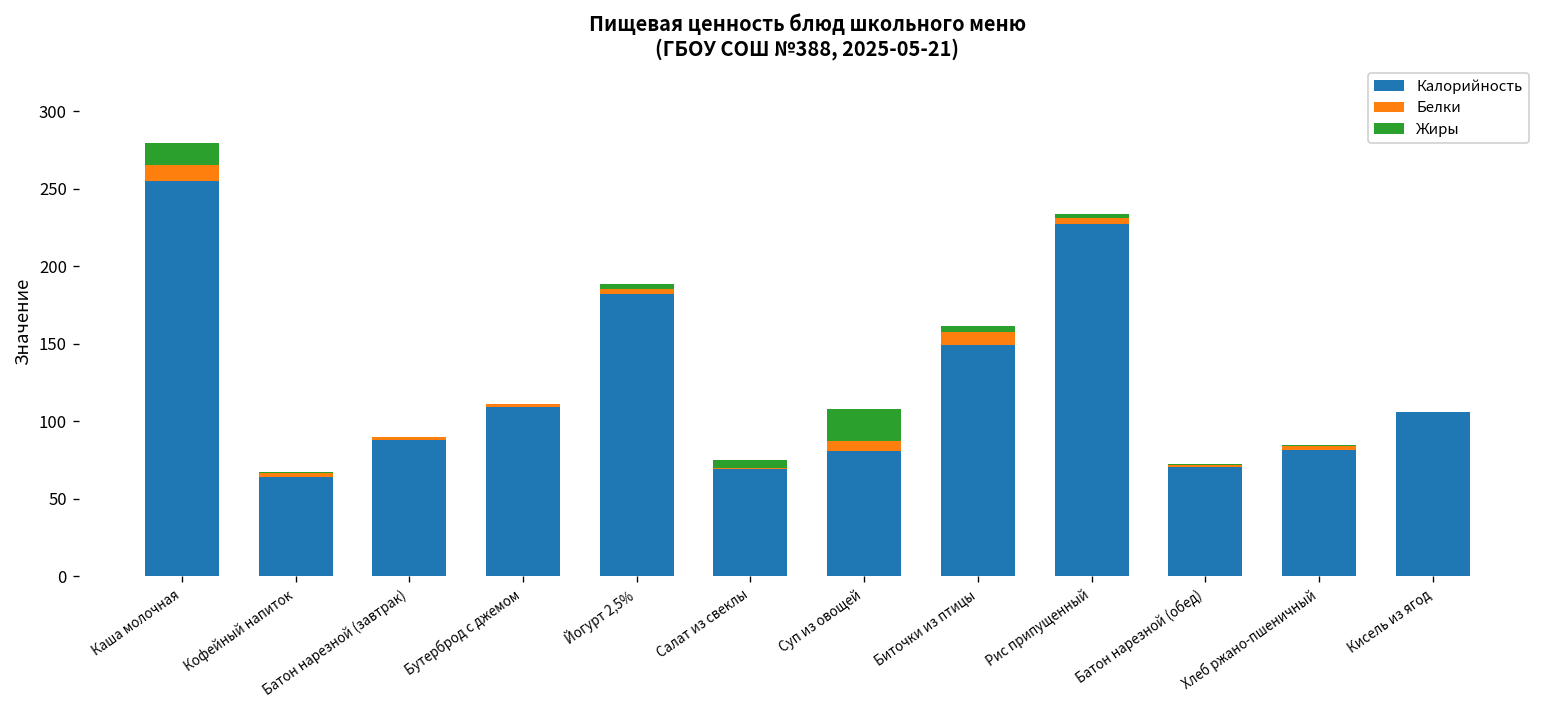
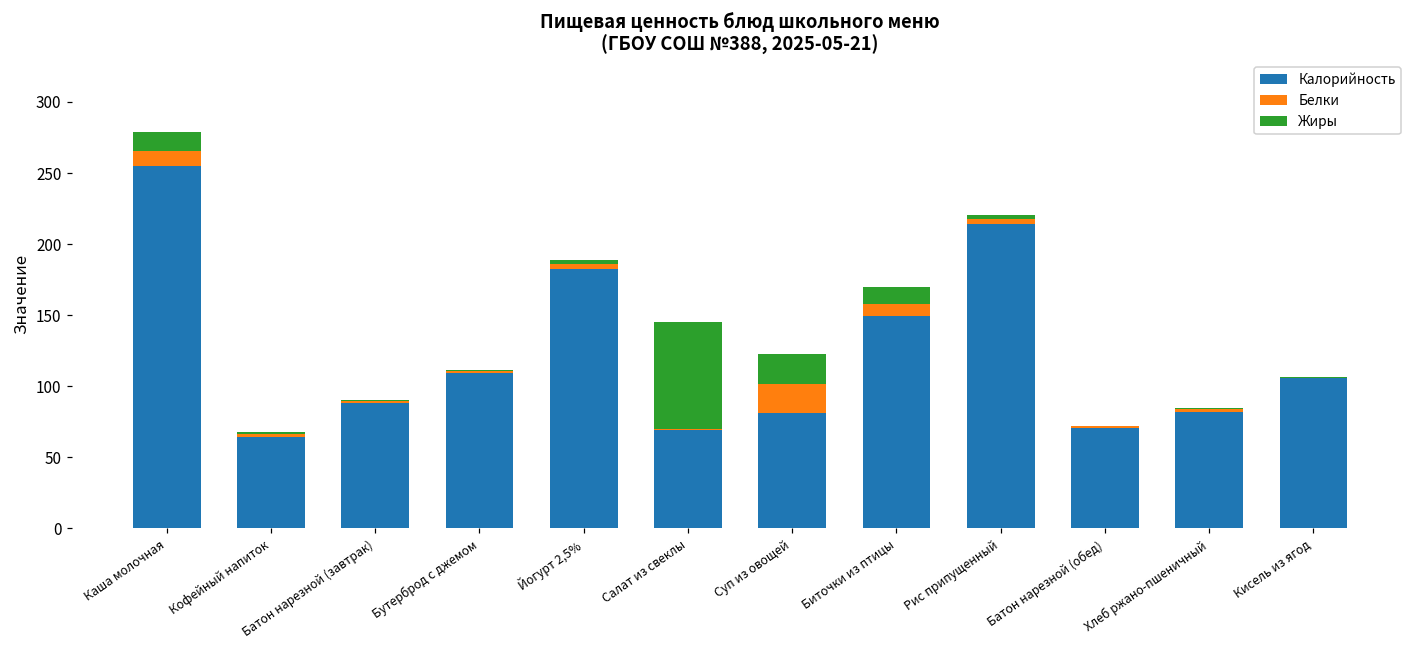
Жиры, Салат из свеклы: 5 -> 75
Белки, Суп из овощей: 6 -> 21
Жиры, Биточки из птицы: 3 -> 12
Калорийность, Рис припущенный: 227 -> 214
